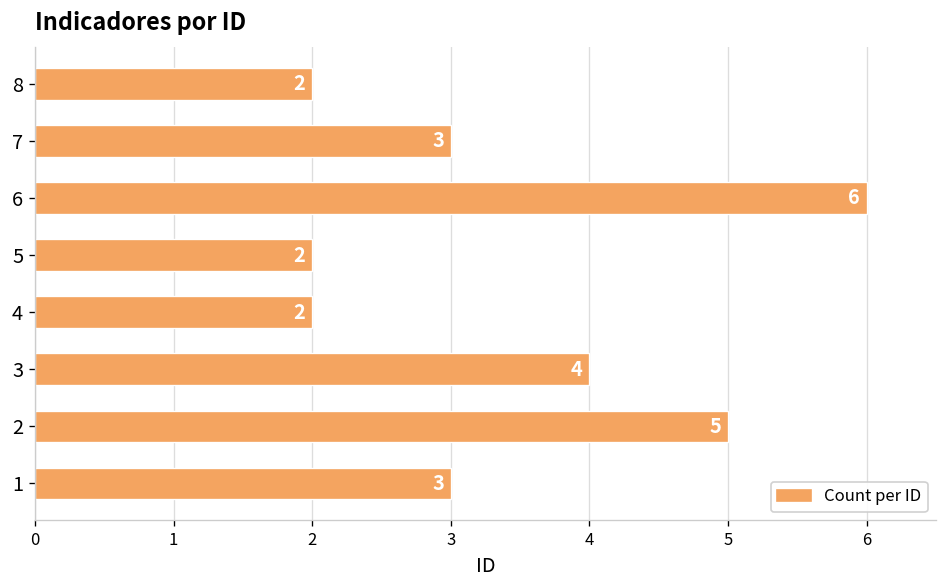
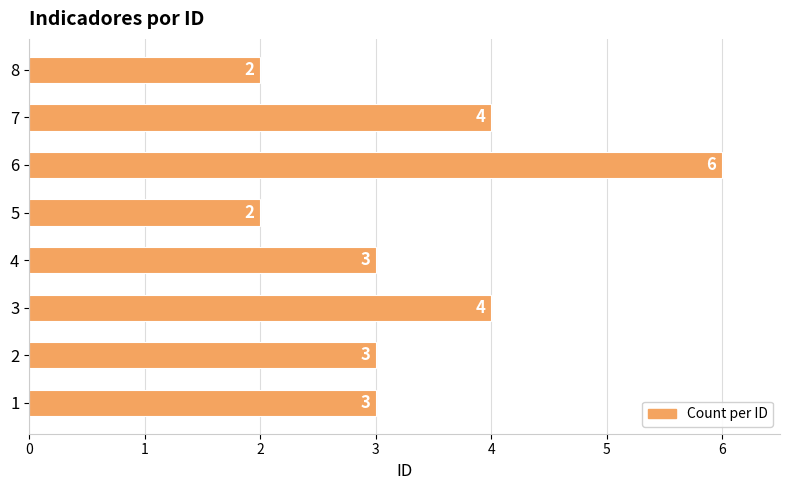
7: 3 -> 4
4: 2 -> 3
2: 5 -> 3
